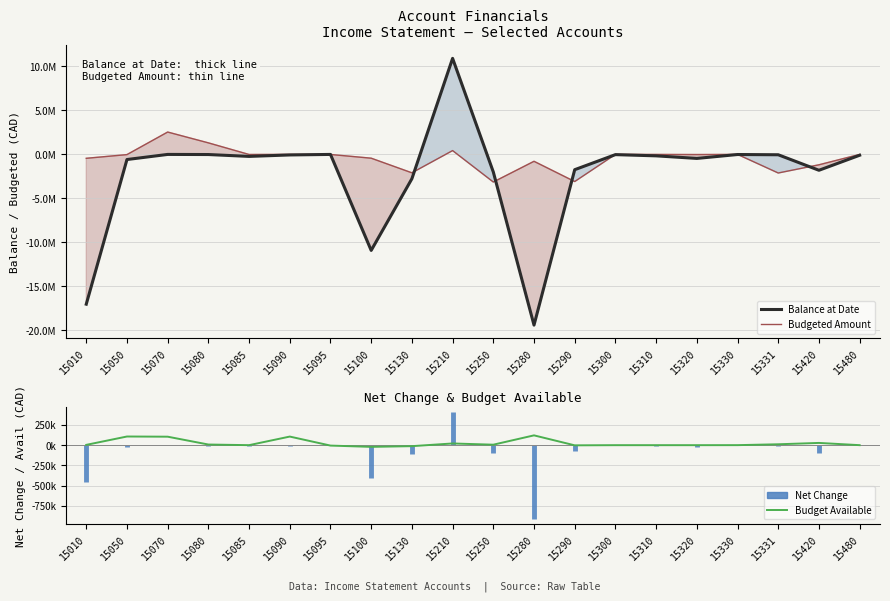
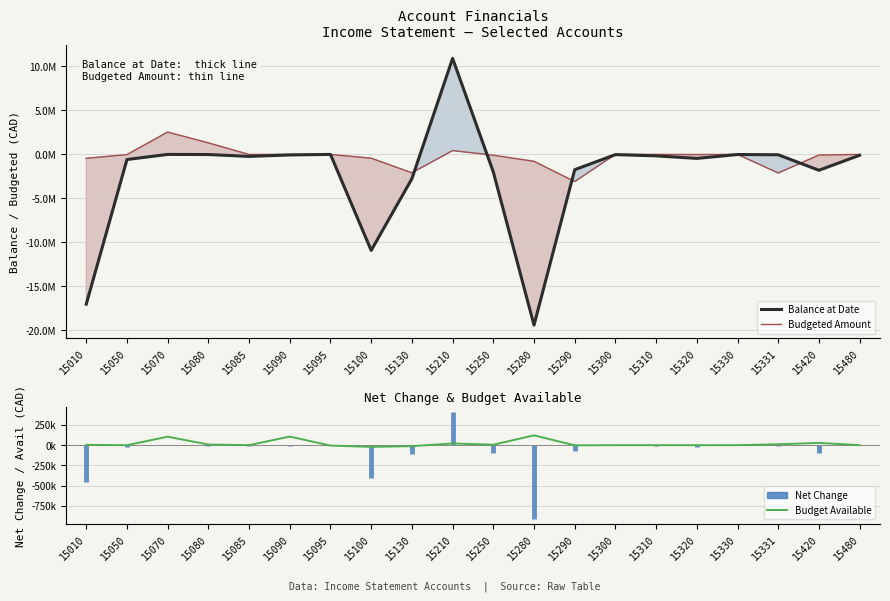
Account Financials Income Statement – Selected Accounts, Budgeted Amount, 15250: -3000000 -> 0
Account Financials Income Statement – Selected Accounts, Budgeted Amount, 15420: -1000000 -> 0
Net Change & Budget Available, 15050: 100000 -> 0
